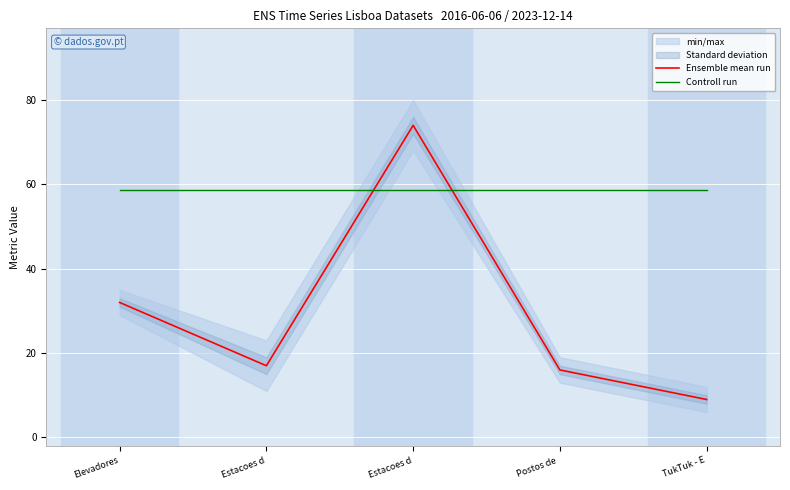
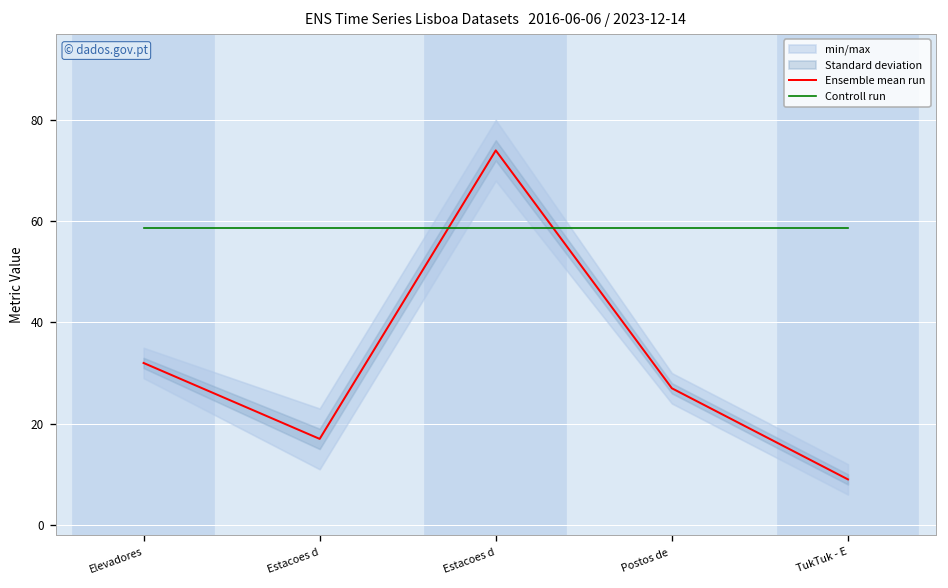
Ensemble mean run, Postos de: 16 -> 27
